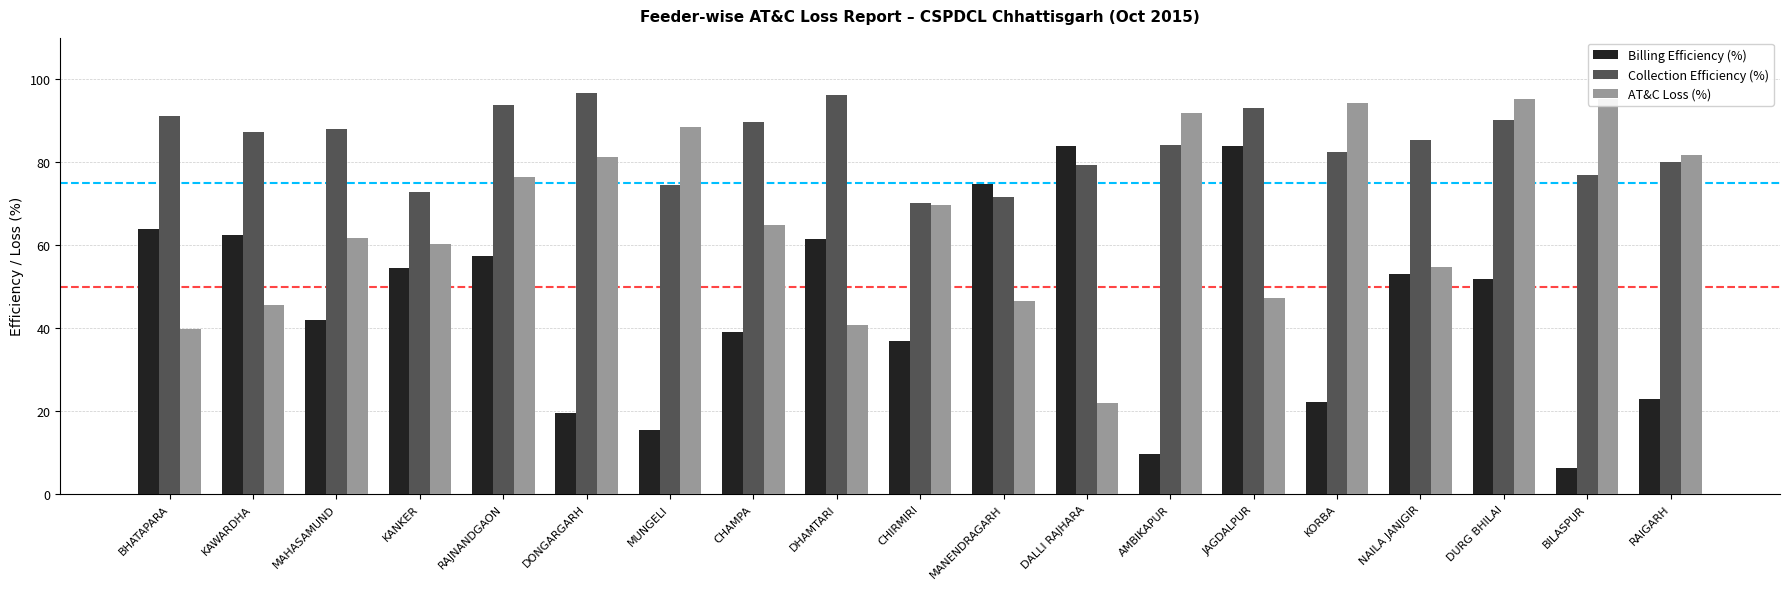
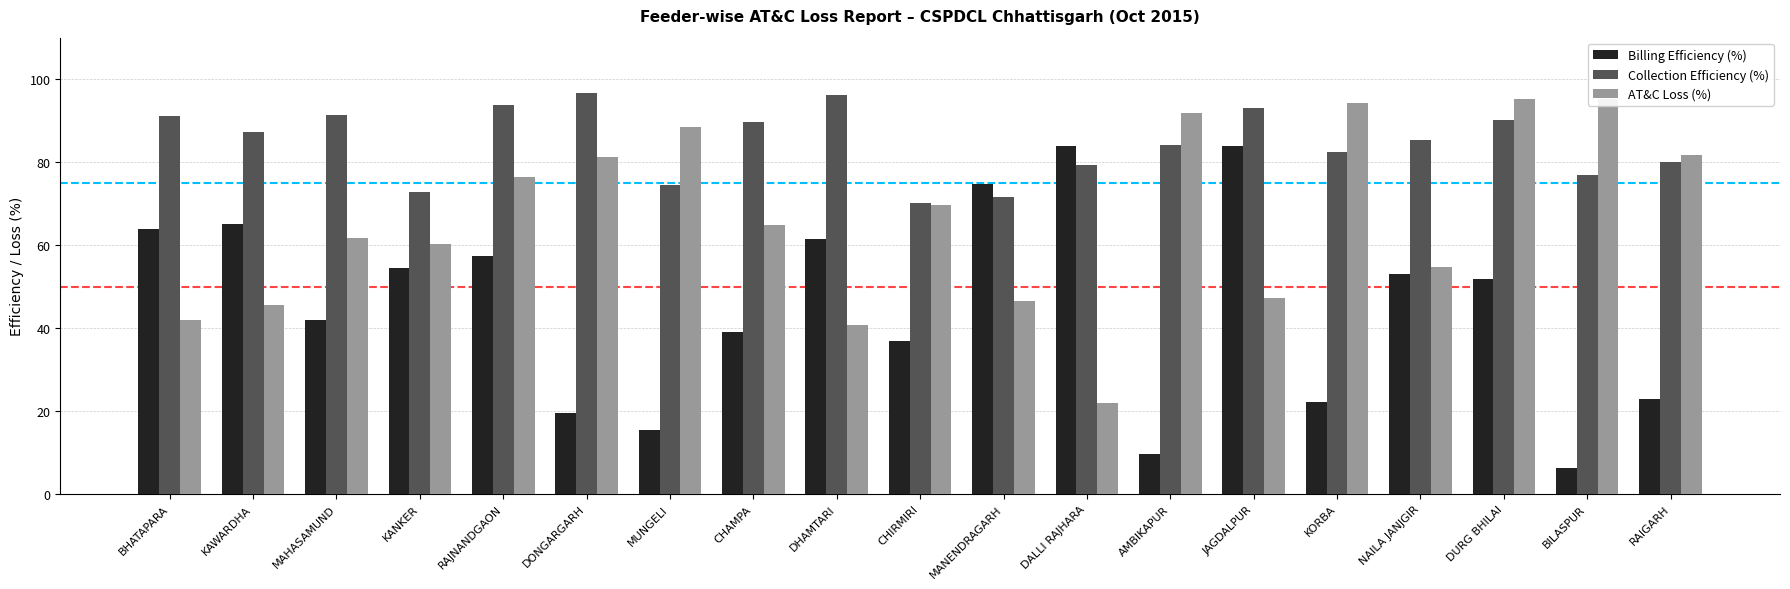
AT&C Loss (%), BHATAPARA: 40 -> 42
Billing Efficiency (%), KAWARDHA: 62 -> 65
Collection Efficiency (%), MAHASAMUND: 88 -> 91
